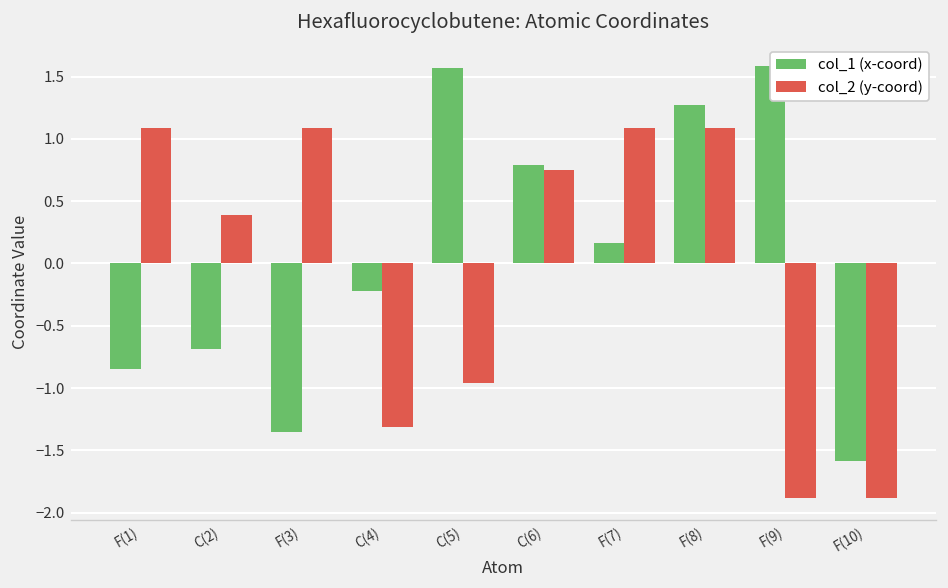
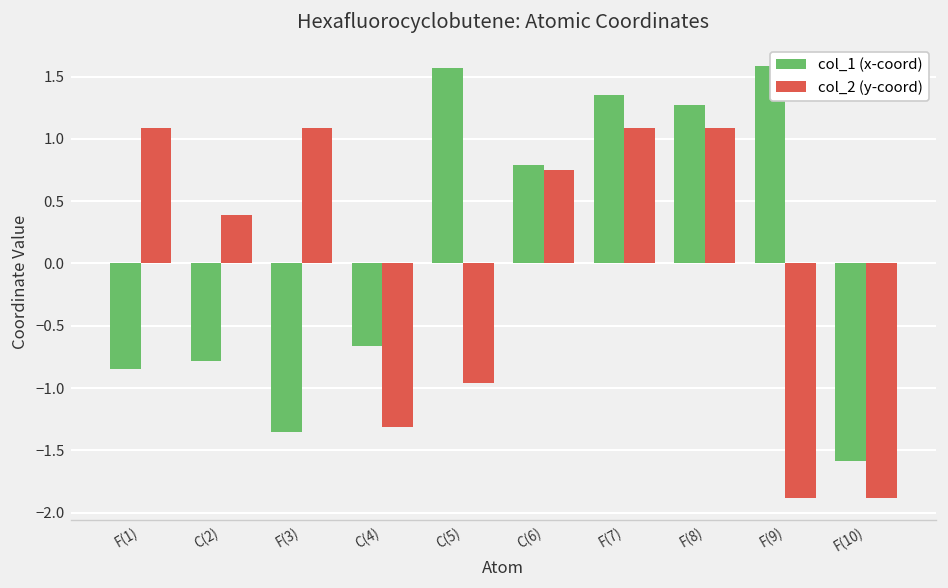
col_1 (x-coord), C(2): -0.69 -> -0.79
col_1 (x-coord), C(4): -0.22 -> -0.67
col_1 (x-coord), F(7): 0.17 -> 1.35
